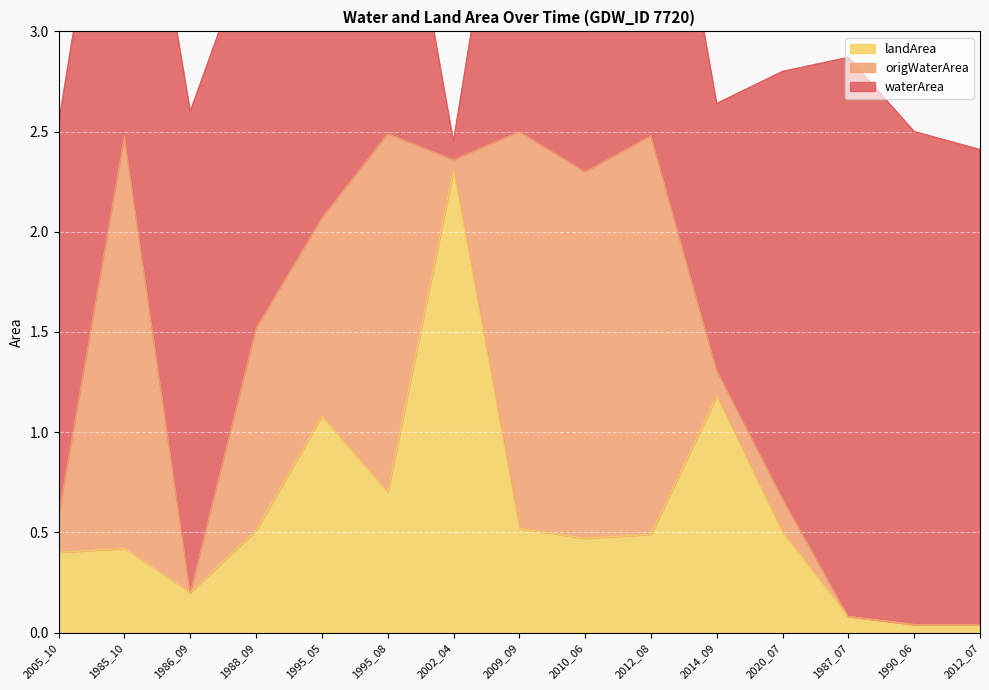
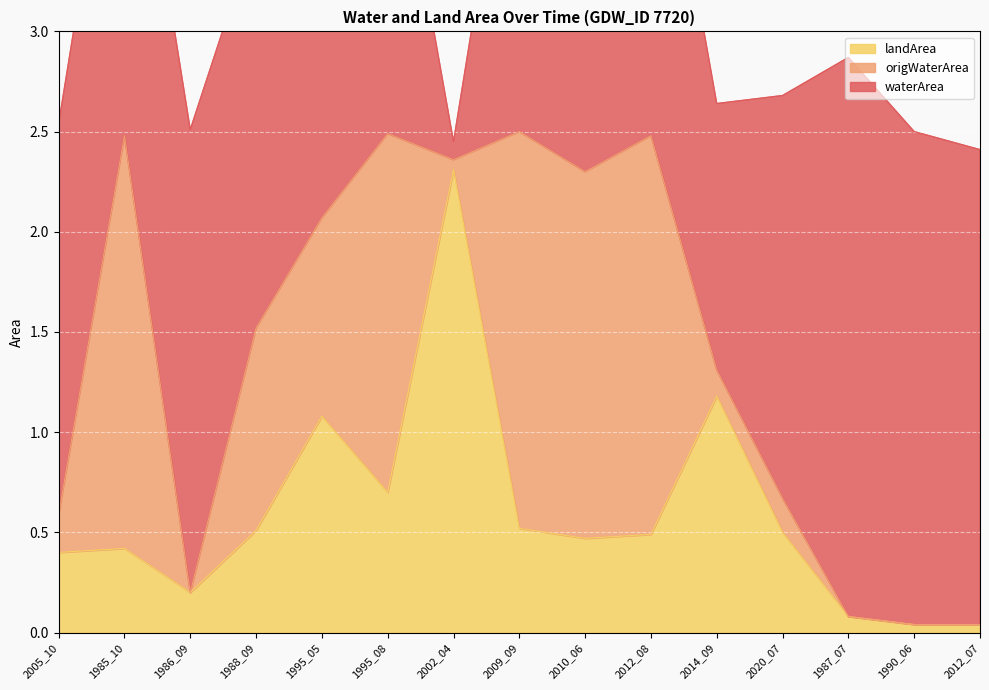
waterArea, 1986_09: 2.40 -> 2.31
waterArea, 2020_07: 2.13 -> 2.01
